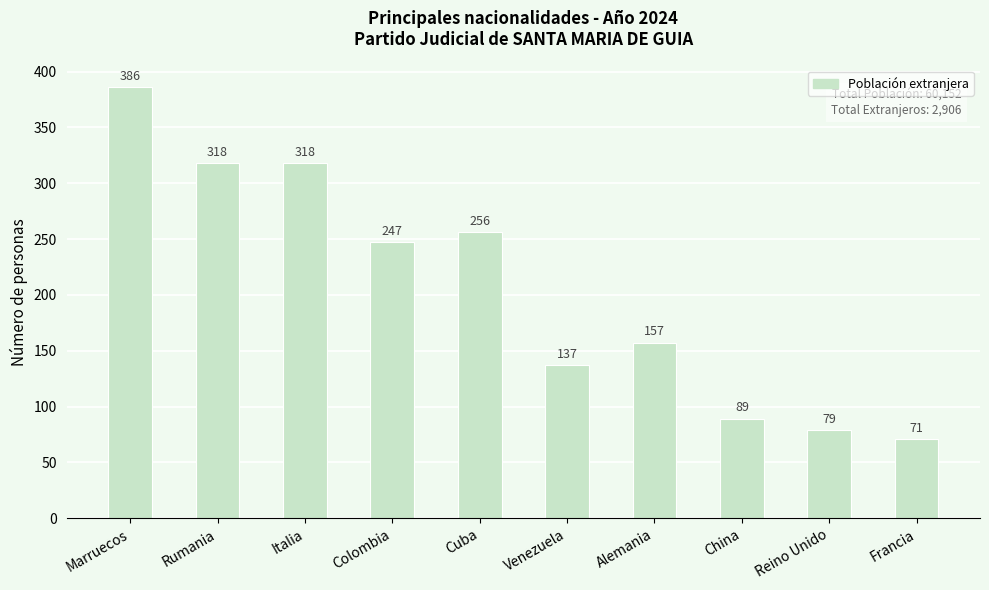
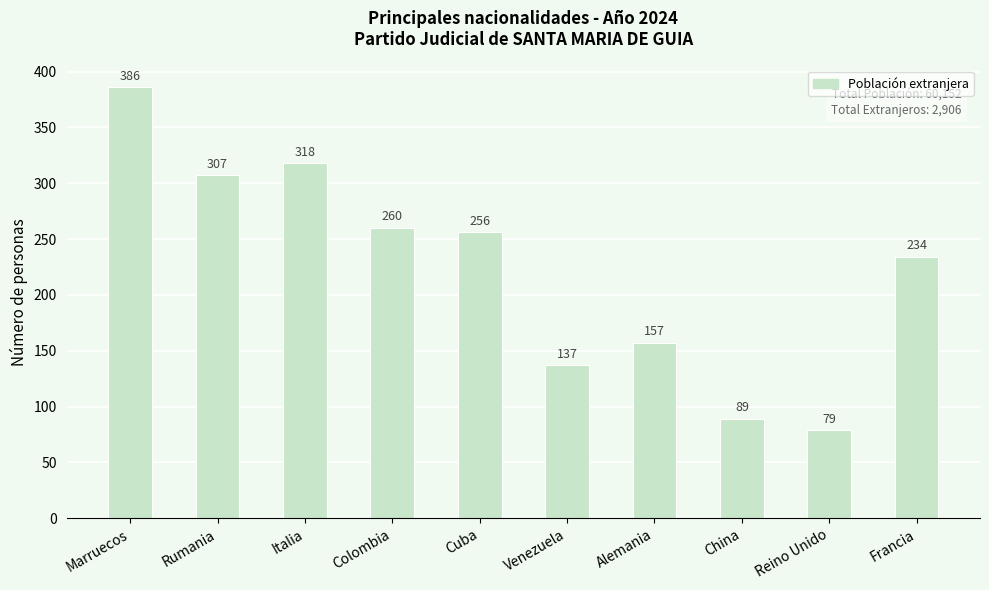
Rumania: 318 -> 307
Colombia: 247 -> 260
Francia: 71 -> 234
